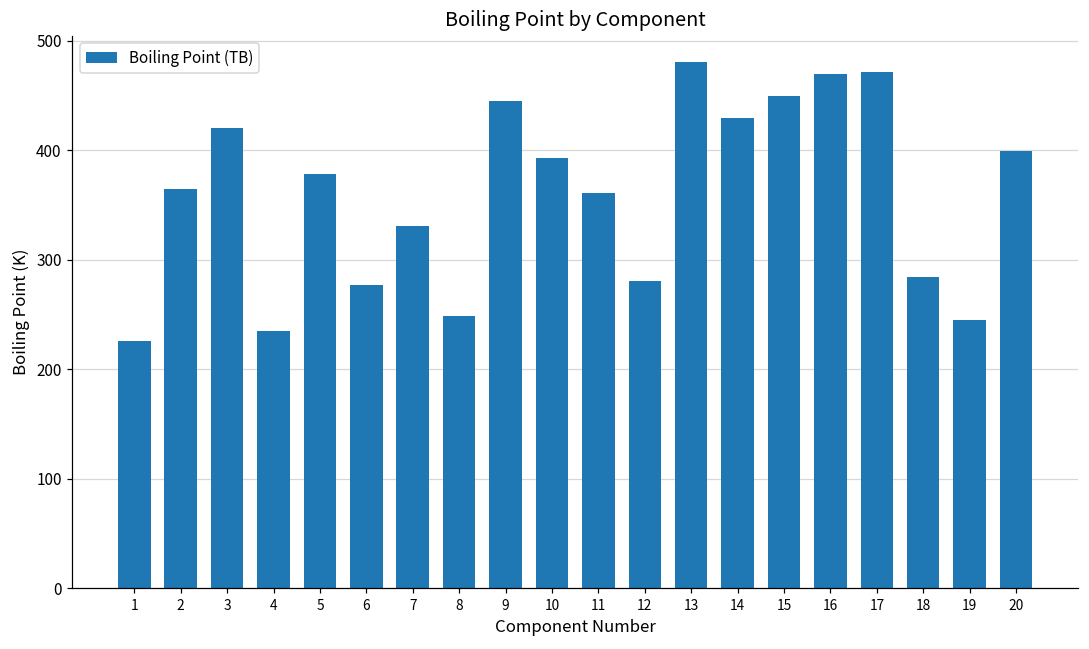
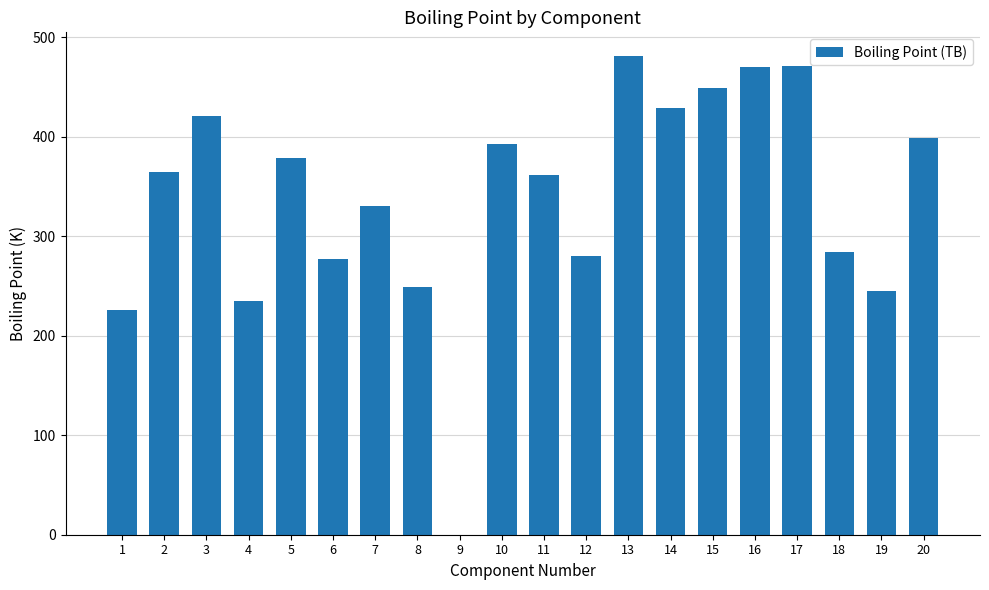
9: 450 -> 0
